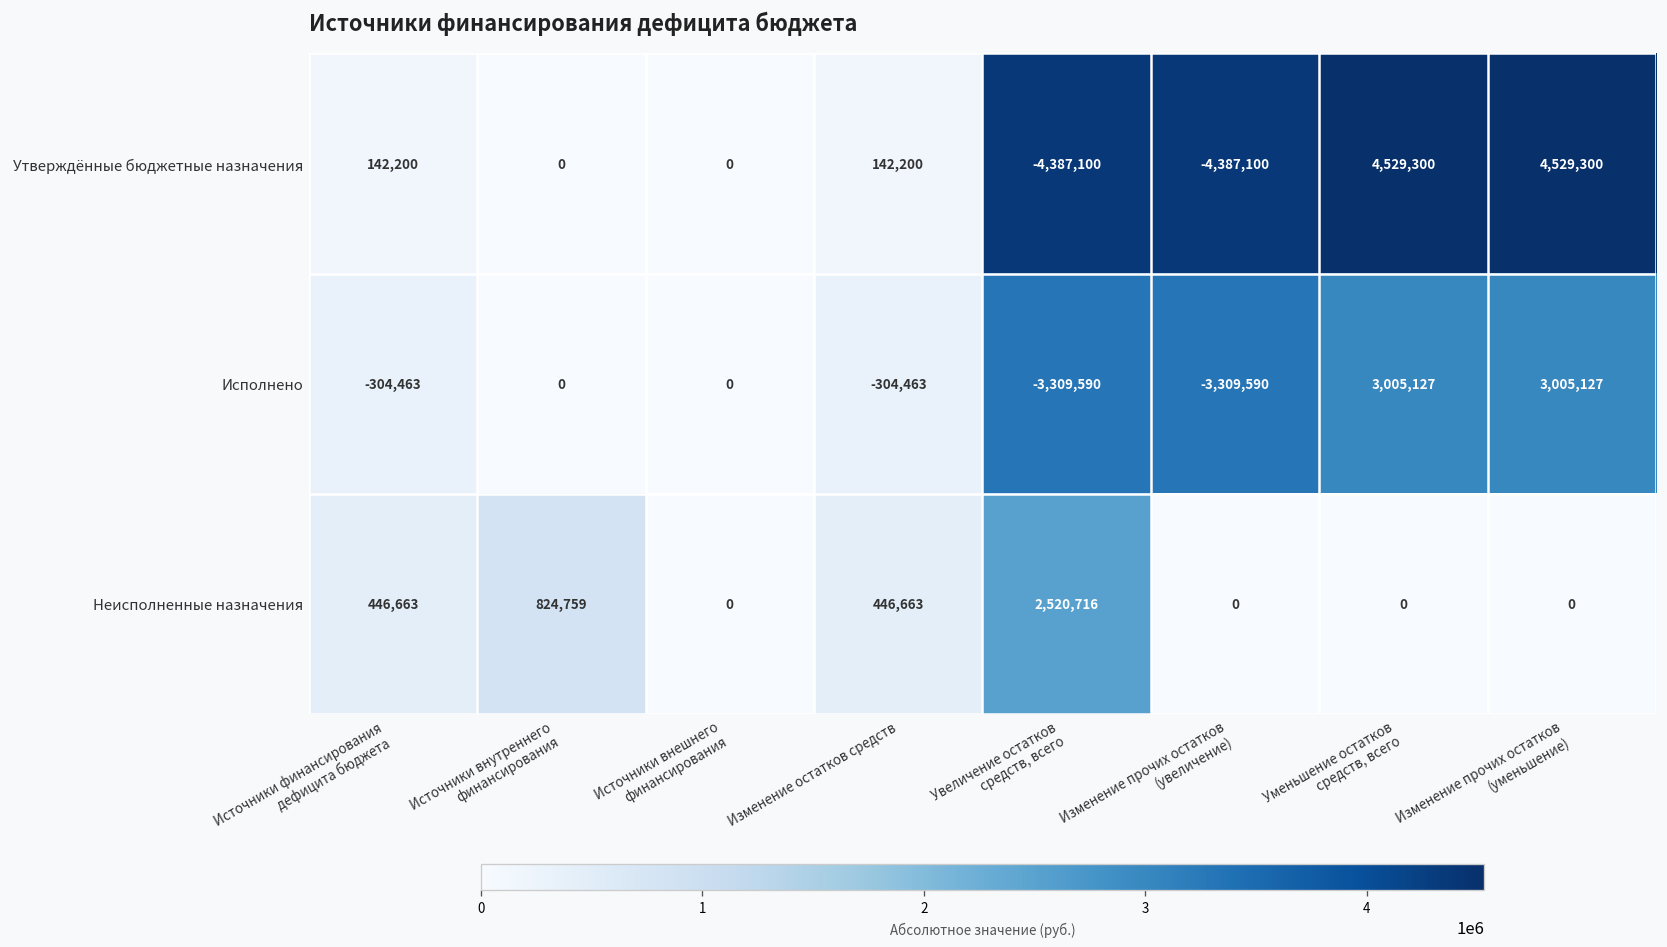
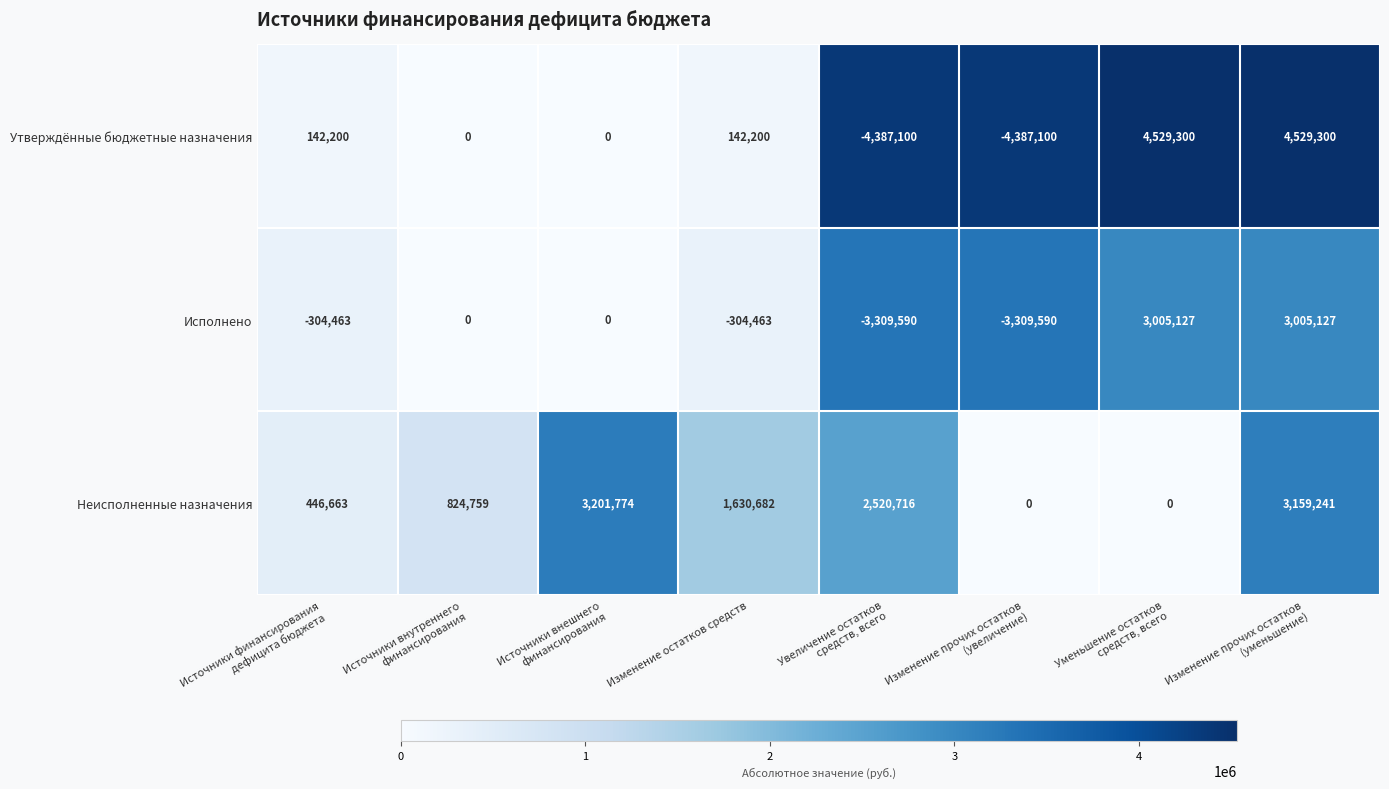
Неисполненные назначения, Источники внешнего финансирования: 0 -> 3,201,774
Неисполненные назначения, Изменение остатков средств: 446,663 -> 1,630,682
Неисполненные назначения, Изменение прочих остатков (уменьшение): 0 -> 3,159,241
